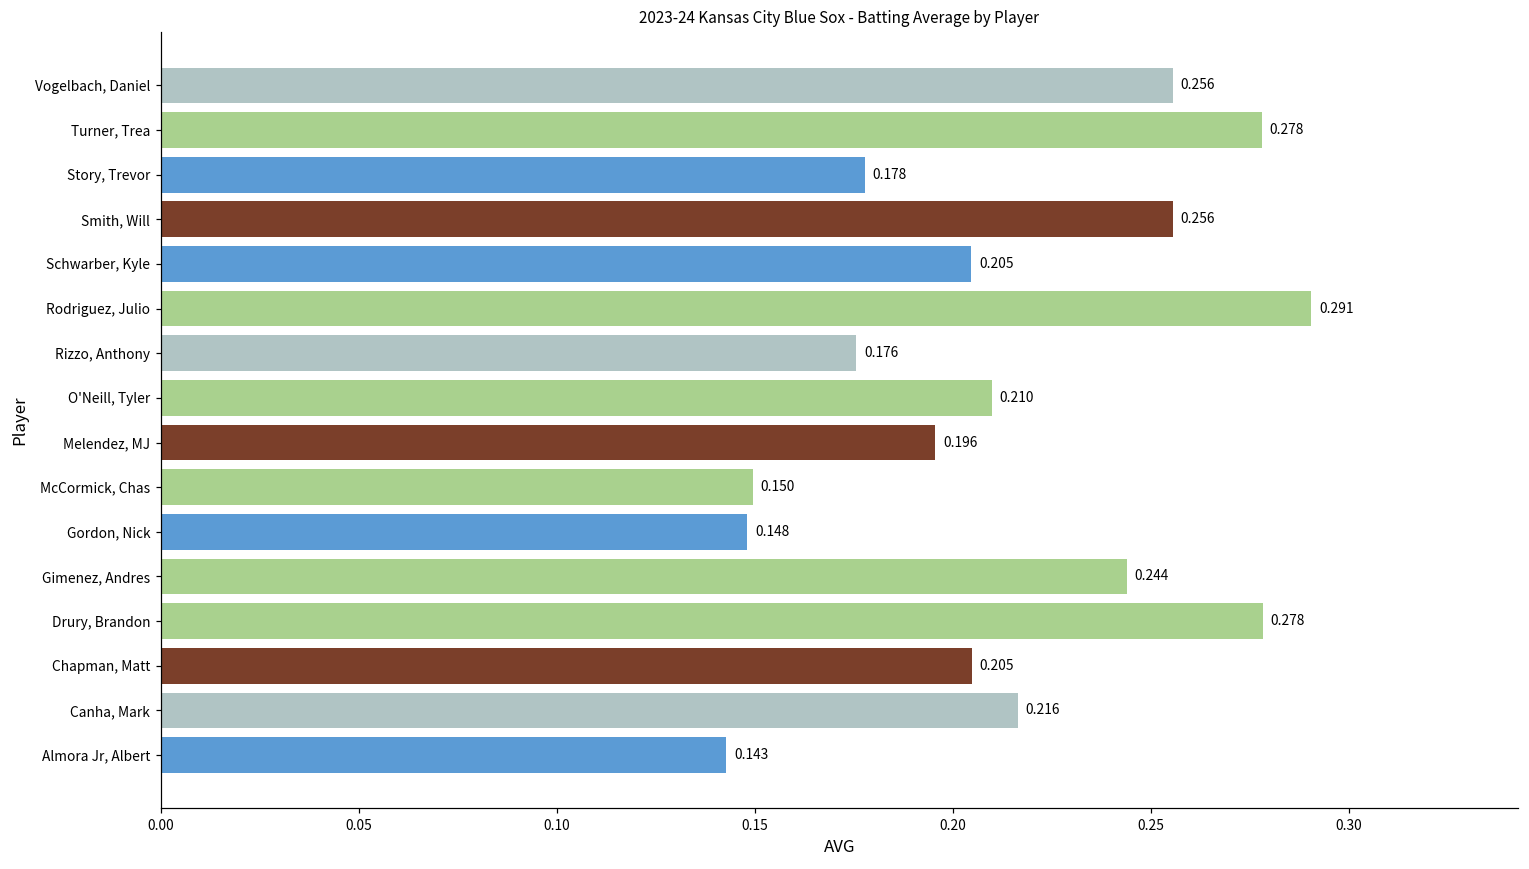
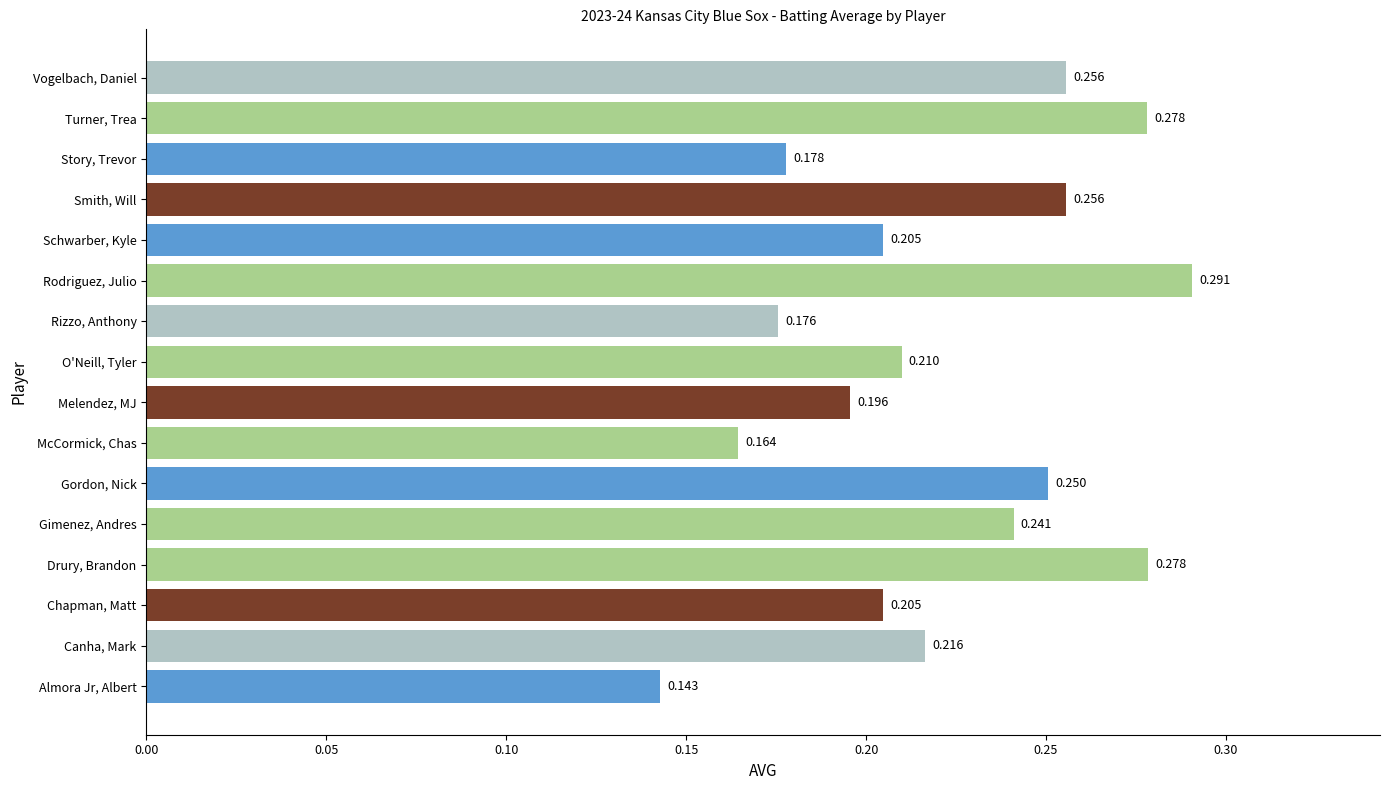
McCormick, Chas: 0.150 -> 0.164
Gordon, Nick: 0.148 -> 0.250
Gimenez, Andres: 0.244 -> 0.241
